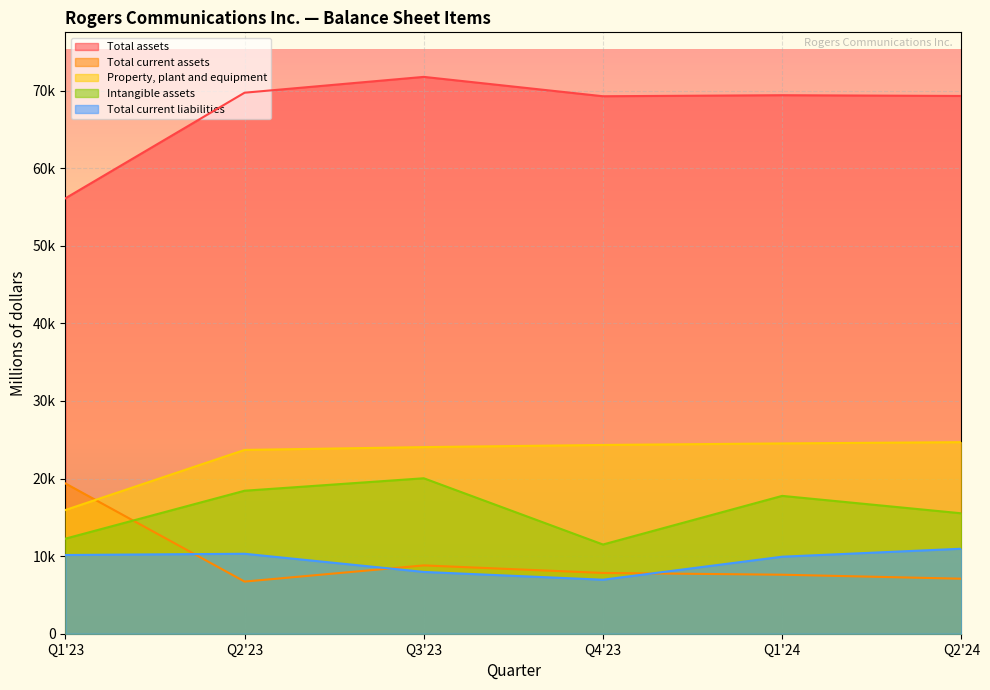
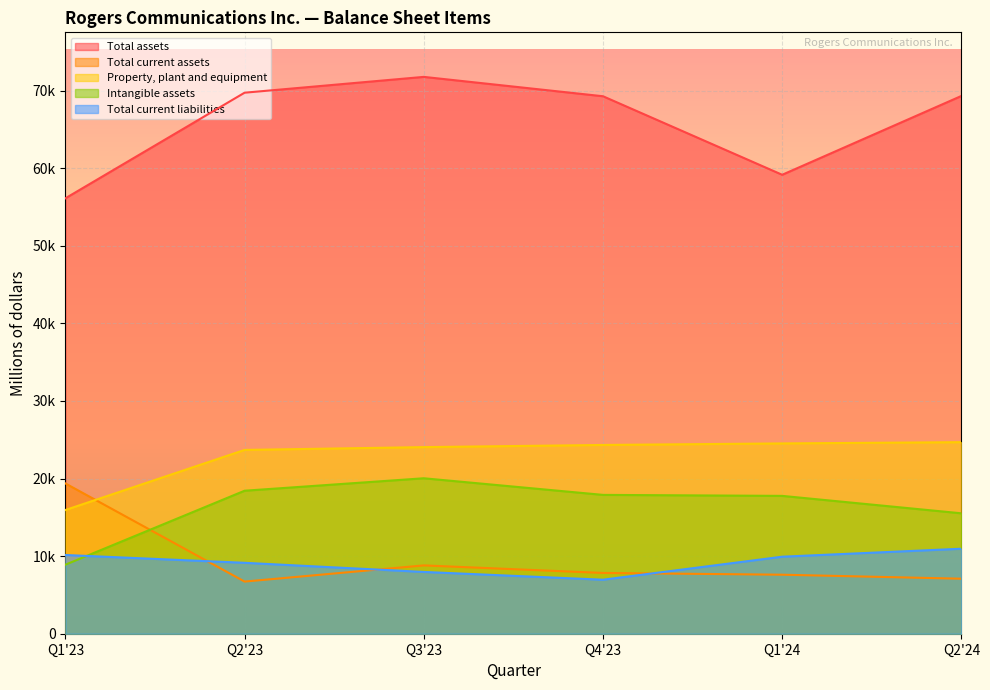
Intangible assets, Q1'23: 12000 -> 9000
Total current liabilities, Q2'23: 10000 -> 9000
Intangible assets, Q4'23: 11000 -> 18000
Total assets, Q1'24: 69000 -> 59000
